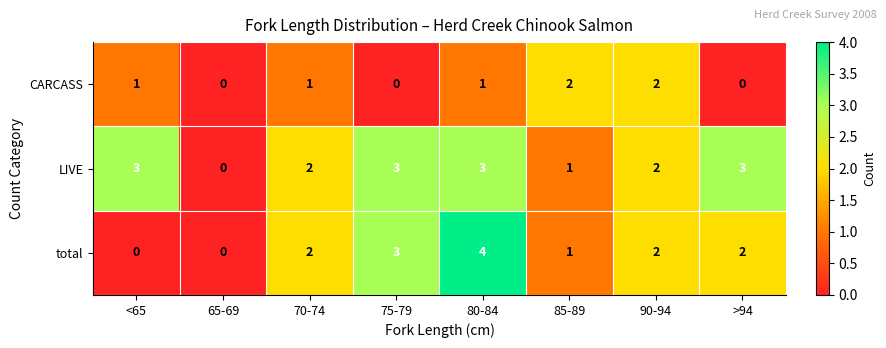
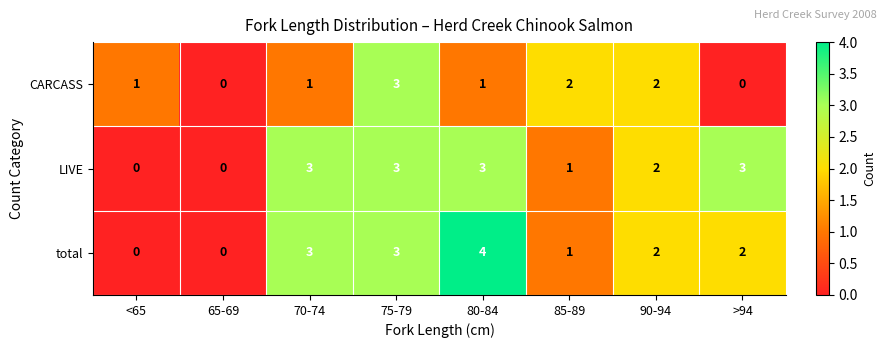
CARCASS, 75-79: 0 -> 3
LIVE, <65: 3 -> 0
LIVE, 70-74: 2 -> 3
total, 70-74: 2 -> 3
